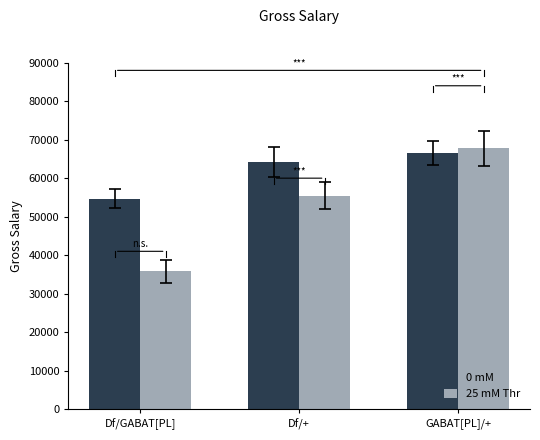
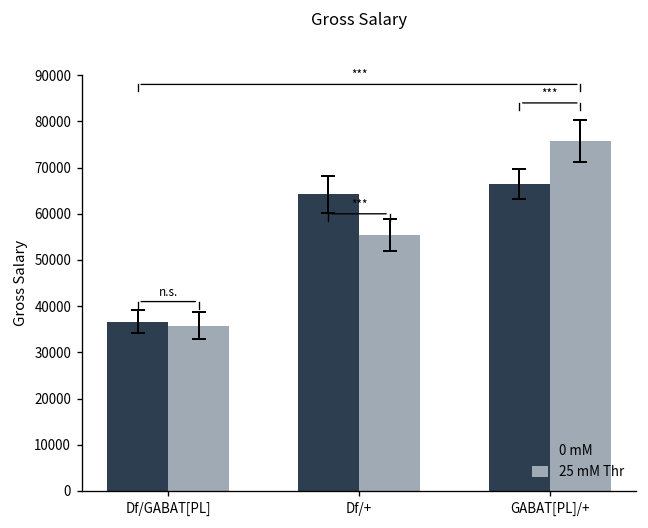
0 mM, Df/GABAT[PL]: 55000 -> 37000
25 mM Thr, GABAT[PL]/+: 68000 -> 76000
